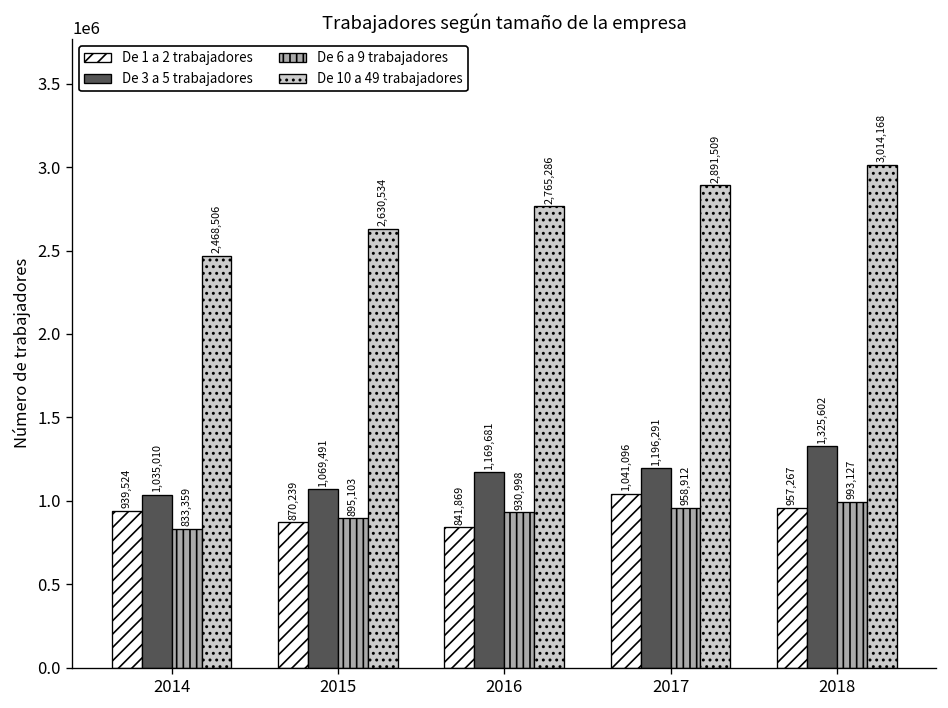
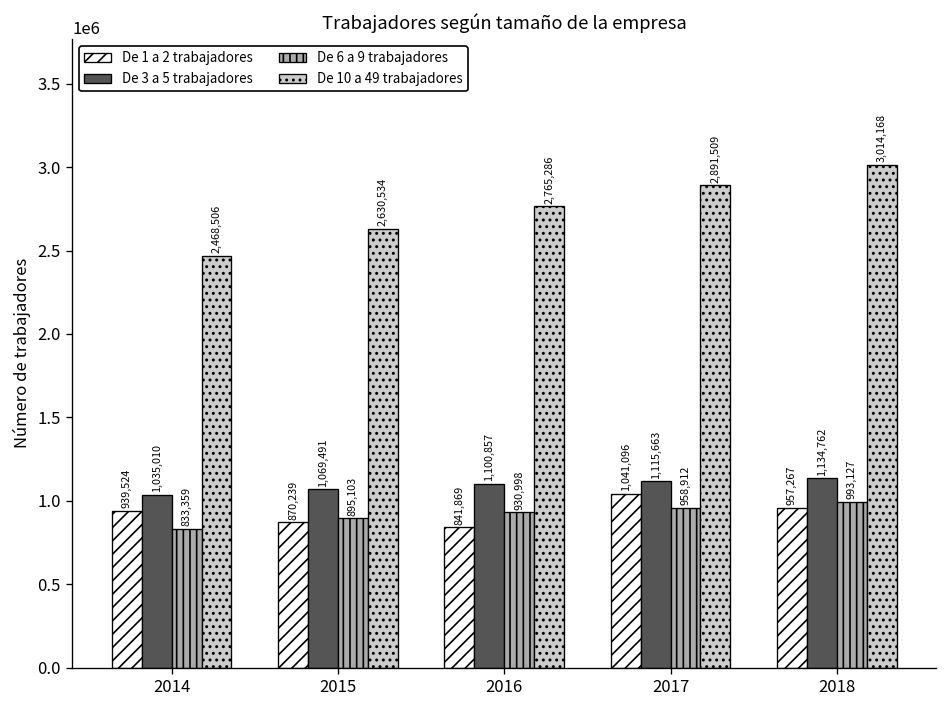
De 3 a 5 trabajadores, 2016: 1,169,681 -> 1,100,857
De 3 a 5 trabajadores, 2017: 1,196,291 -> 1,115,663
De 3 a 5 trabajadores, 2018: 1,325,602 -> 1,134,762
